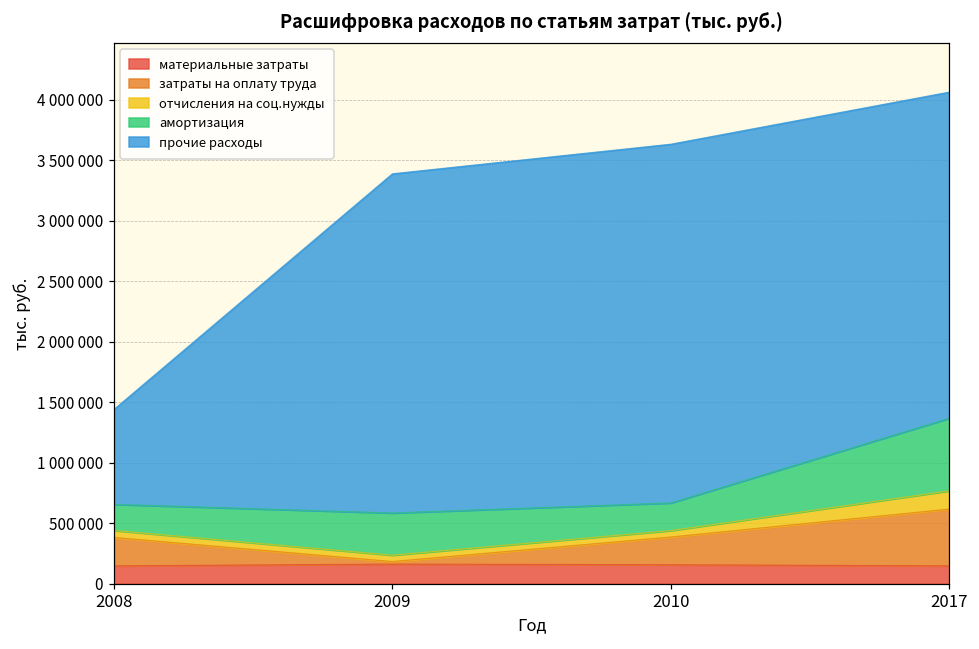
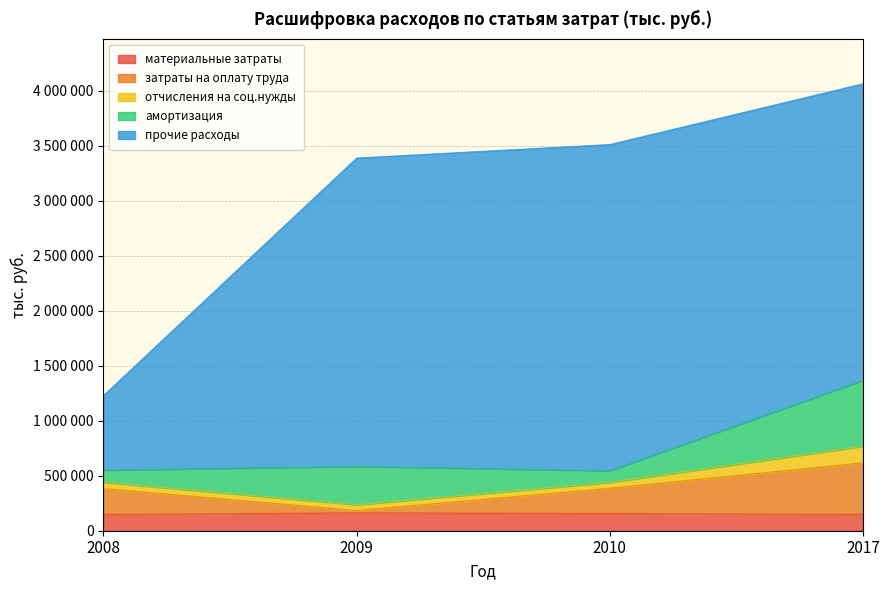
амортизация, 2008: 220000 -> 110000
прочие расходы, 2008: 780000 -> 680000
амортизация, 2010: 230000 -> 110000
